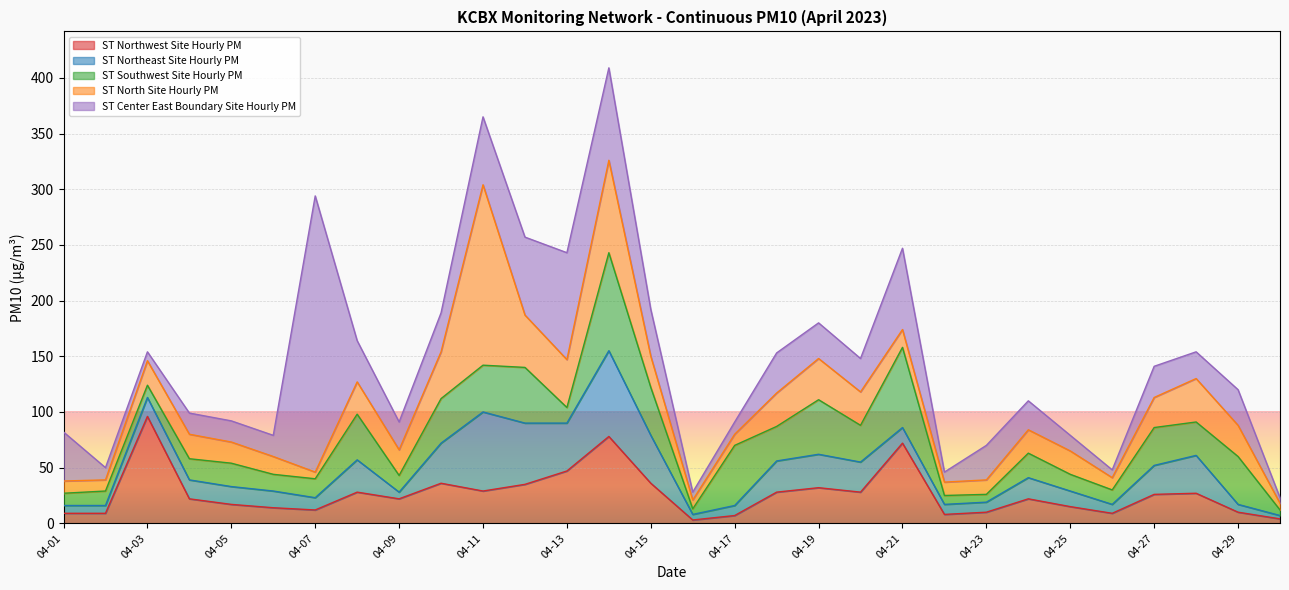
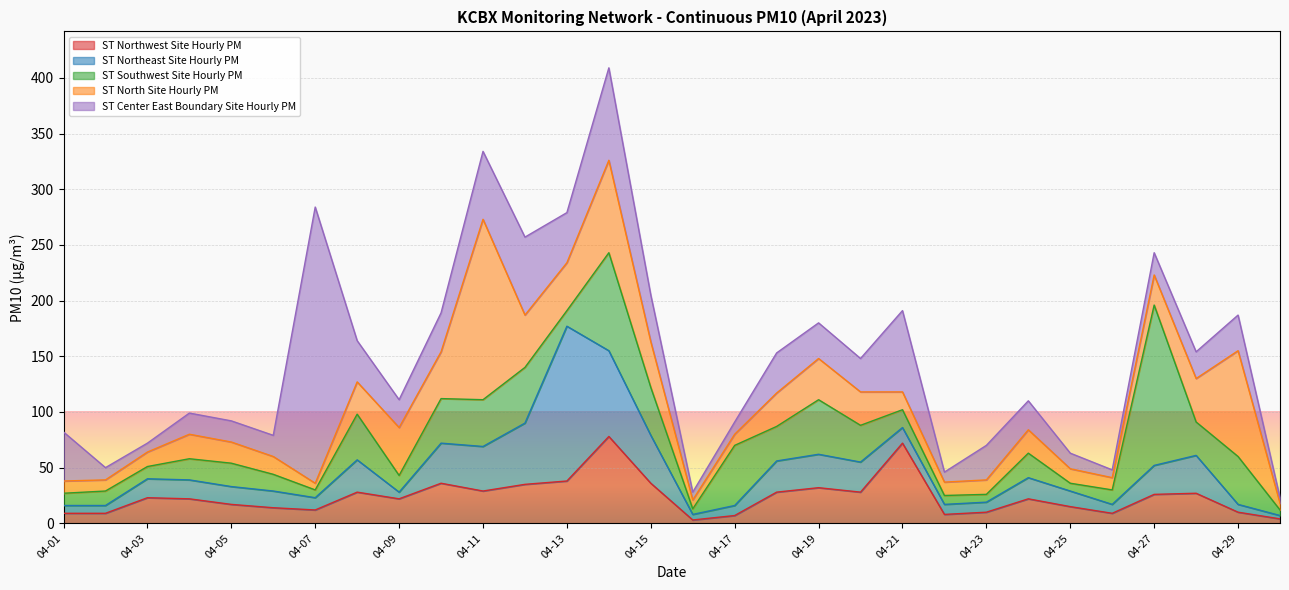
ST Northwest Site Hourly PM, 04-03: 96 -> 23
ST North Site Hourly PM, 04-03: 22 -> 13
ST Southwest Site Hourly PM, 04-07: 17 -> 7
ST North Site Hourly PM, 04-09: 23 -> 43
ST Northeast Site Hourly PM, 04-11: 71 -> 40
ST Northwest Site Hourly PM, 04-13: 47 -> 38
ST Northeast Site Hourly PM, 04-13: 43 -> 139
ST Center East Boundary Site Hourly PM, 04-13: 96 -> 45
ST North Site Hourly PM, 04-15: 28 -> 41
ST Southwest Site Hourly PM, 04-21: 72 -> 16
ST Southwest Site Hourly PM, 04-25: 15 -> 7
ST North Site Hourly PM, 04-25: 21 -> 13
ST Southwest Site Hourly PM, 04-27: 34 -> 144
ST Center East Boundary Site Hourly PM, 04-27: 28 -> 20
ST North Site Hourly PM, 04-29: 28 -> 95
